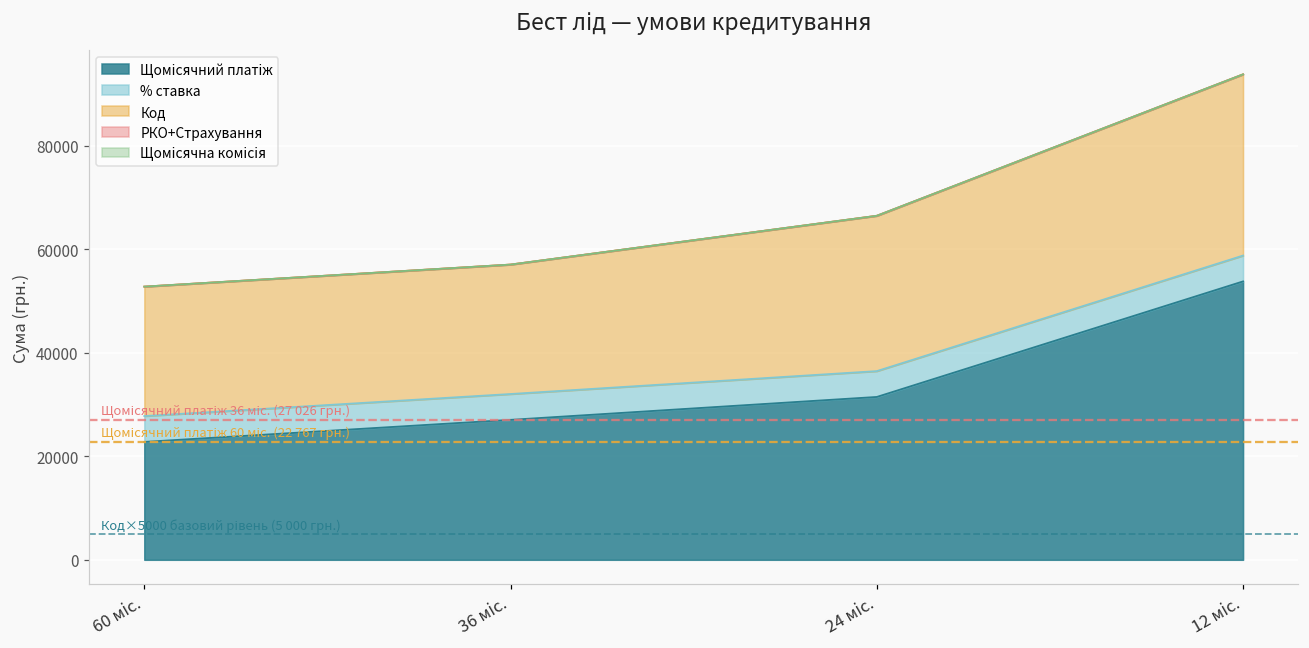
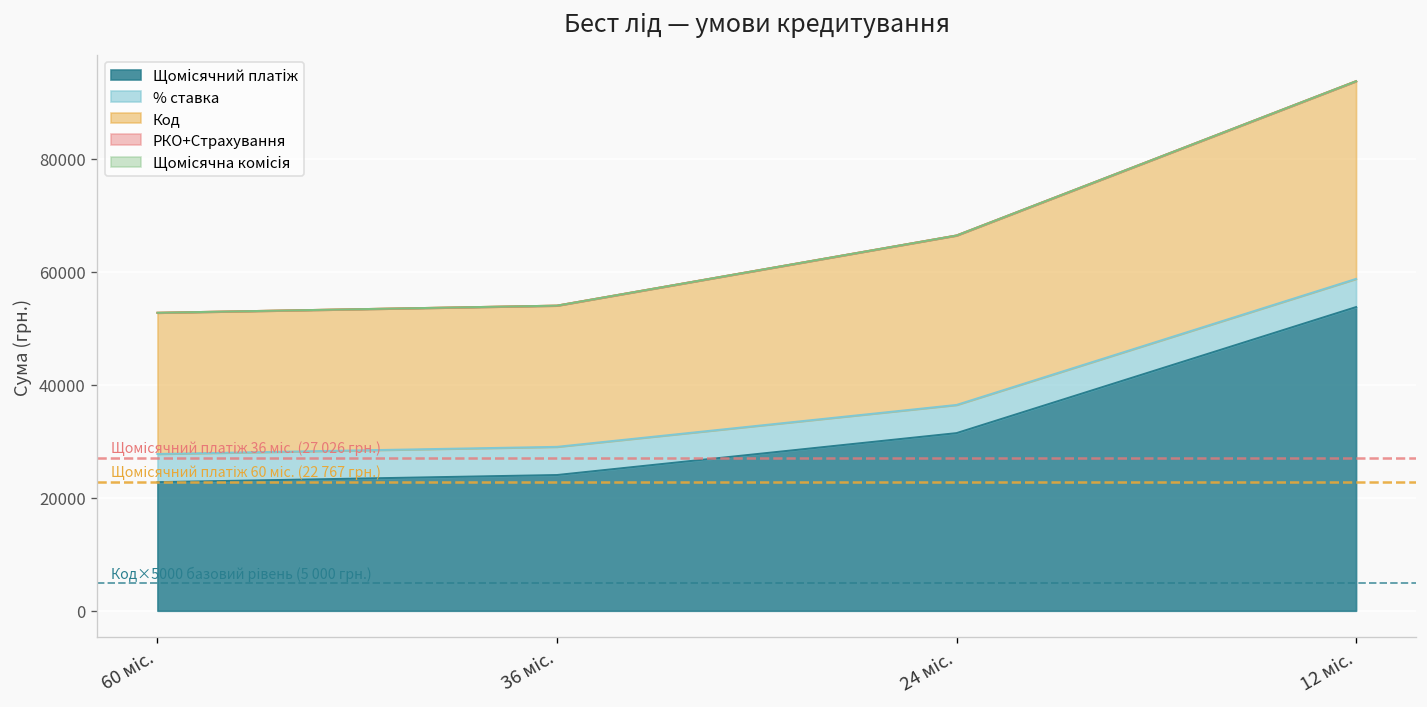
Щомісячний платіж, 36 міс.: 27000 -> 24000
